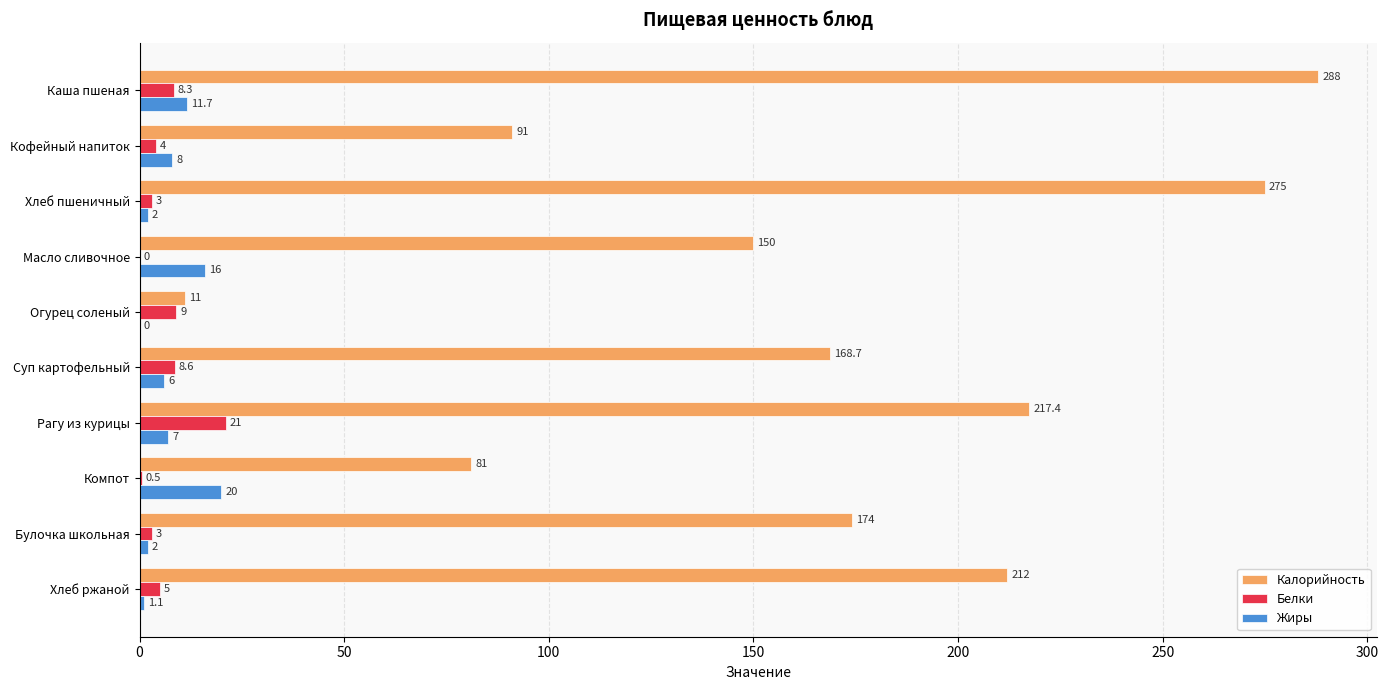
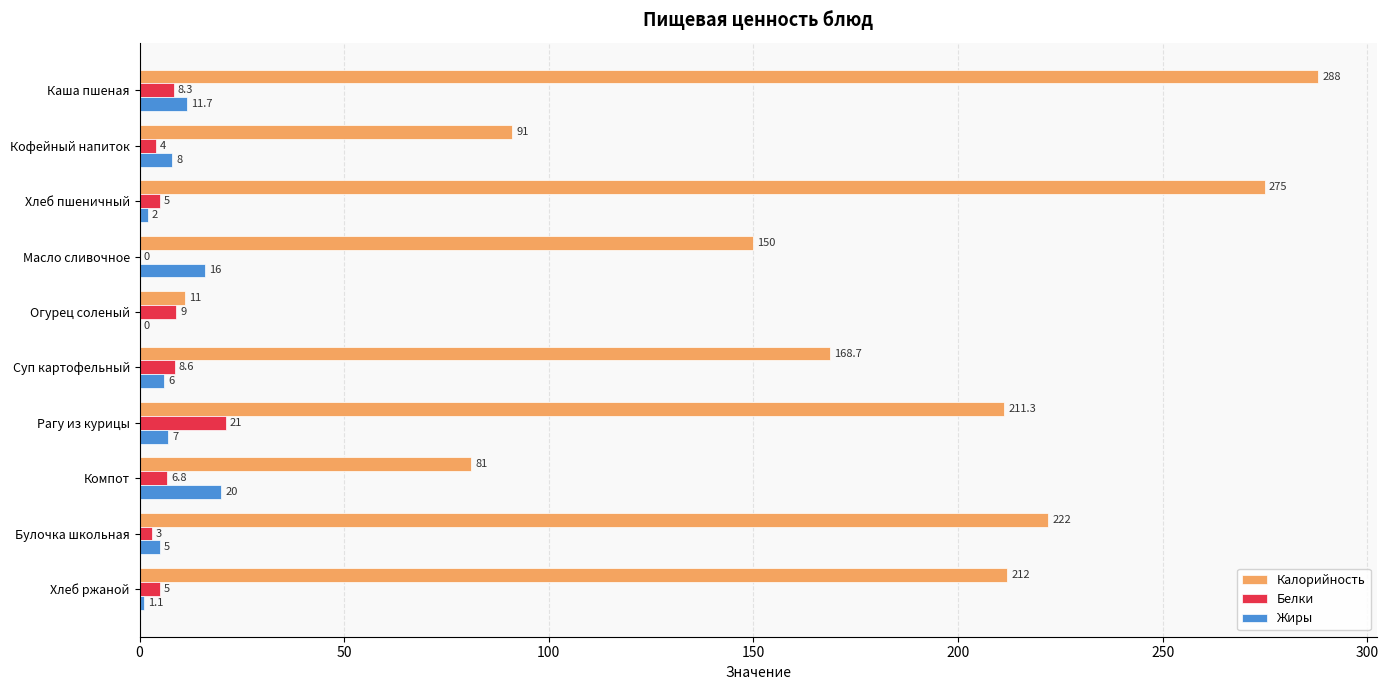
Белки, Хлеб пшеничный: 3 -> 5
Калорийность, Рагу из курицы: 217.4 -> 211.3
Белки, Компот: 0.5 -> 6.8
Калорийность, Булочка школьная: 174 -> 222
Жиры, Булочка школьная: 2 -> 5
